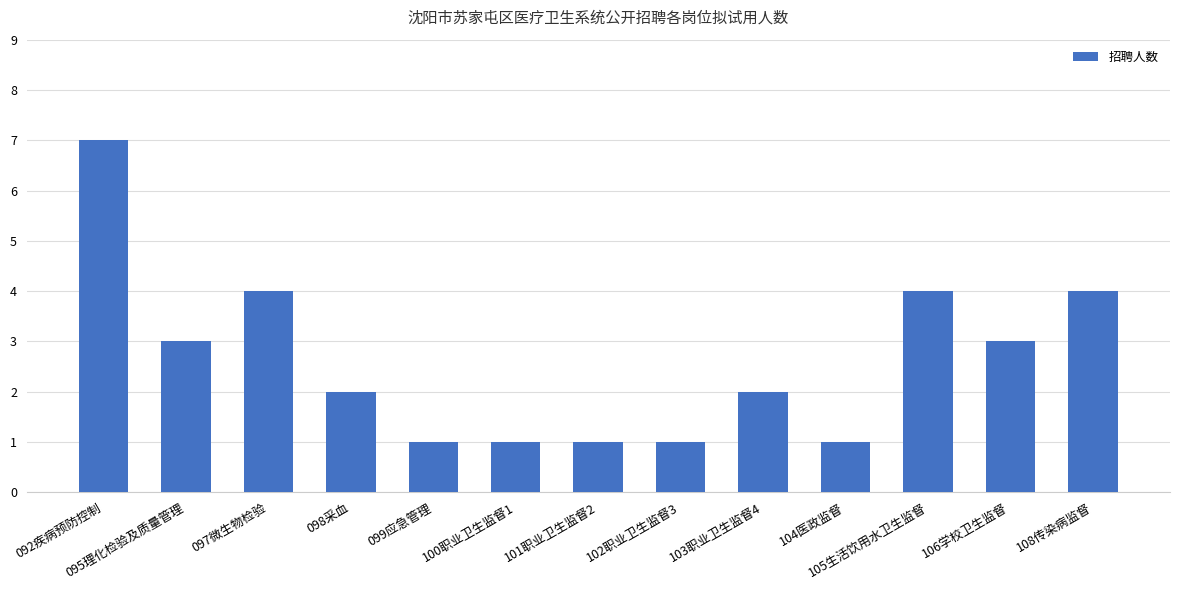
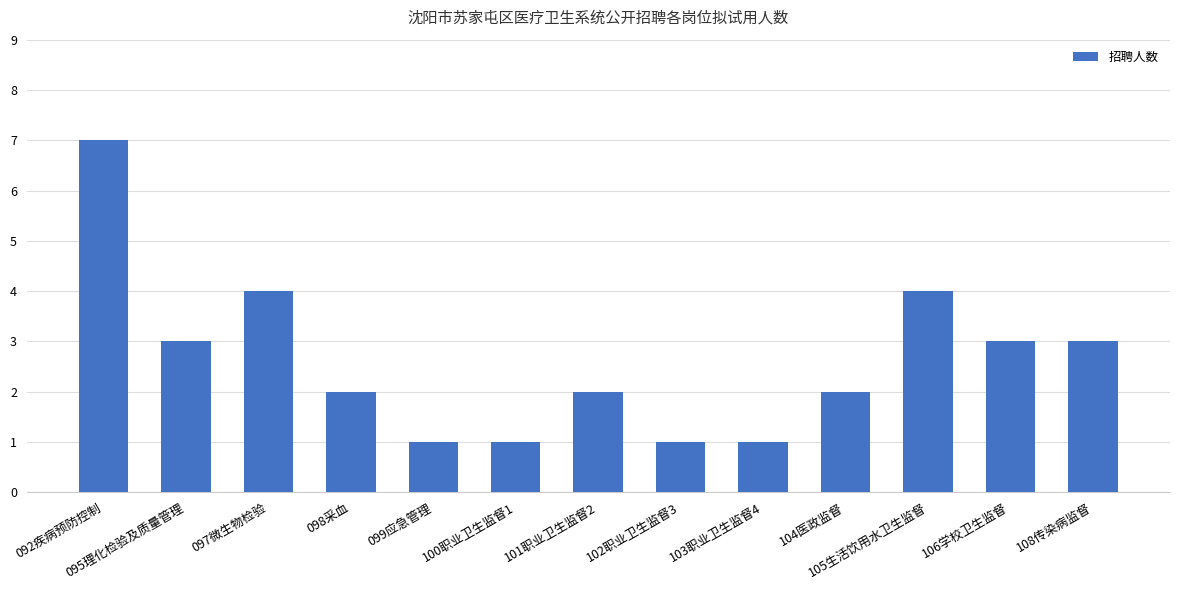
101职业卫生监督2: 1 -> 2
103职业卫生监督4: 2 -> 1
104医政监督: 1 -> 2
108传染病监督: 4 -> 3
